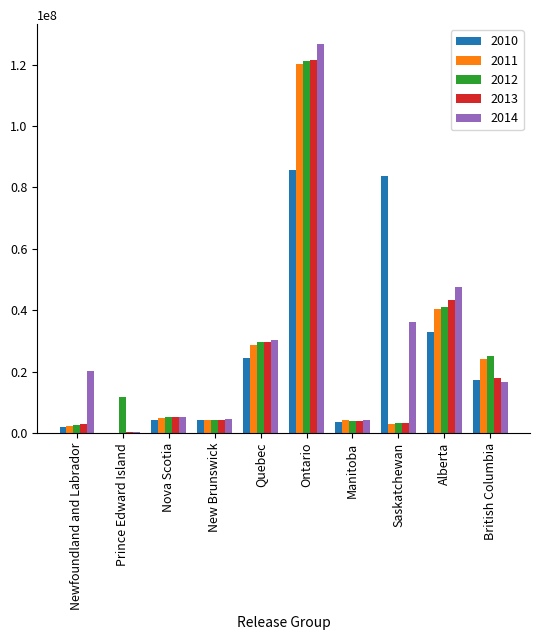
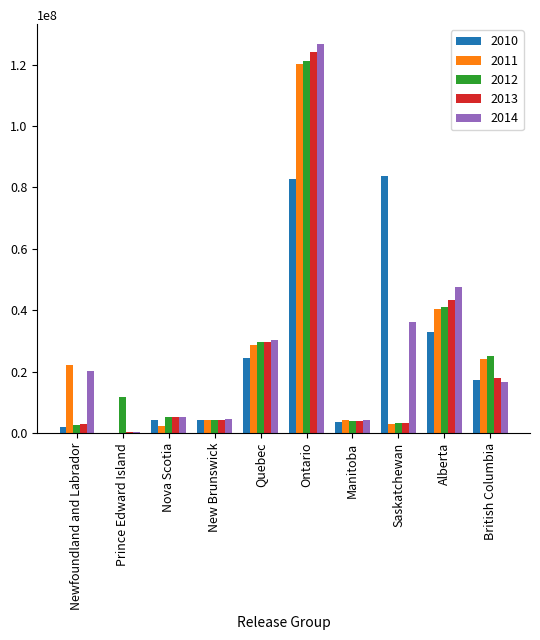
2011, Newfoundland and Labrador: 2000000 -> 22000000
2011, Nova Scotia: 5000000 -> 2000000
2010, Ontario: 86000000 -> 83000000
2013, Ontario: 121000000 -> 124000000
